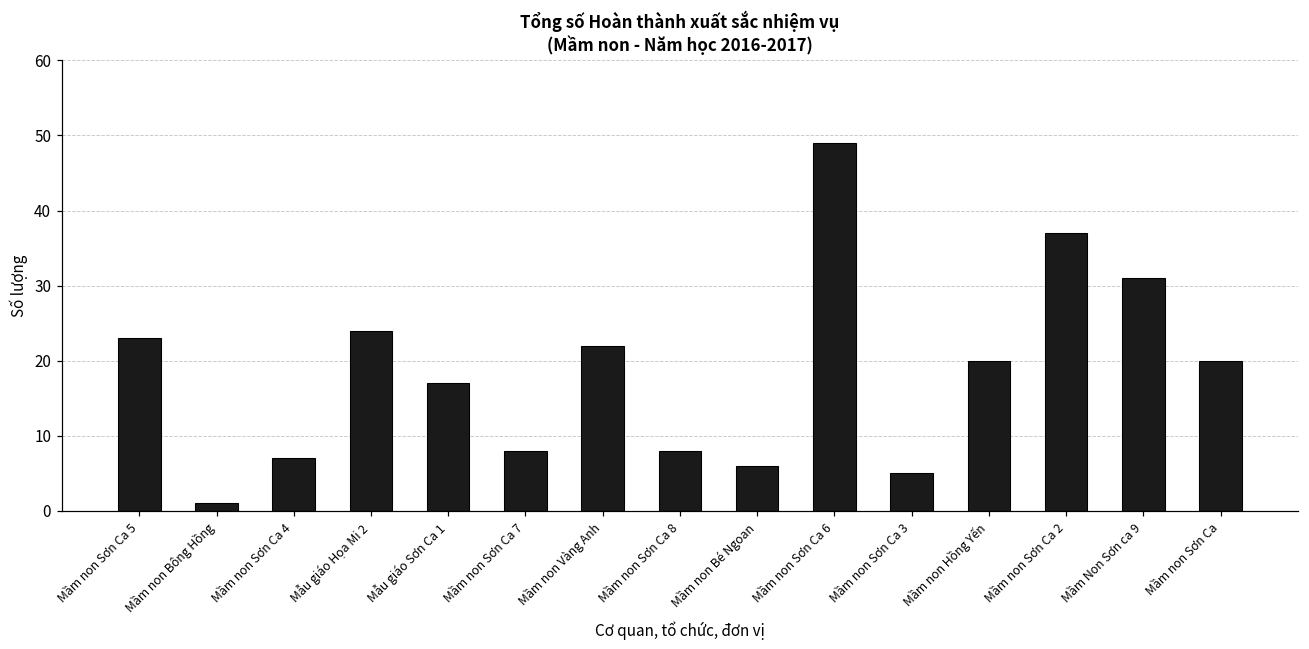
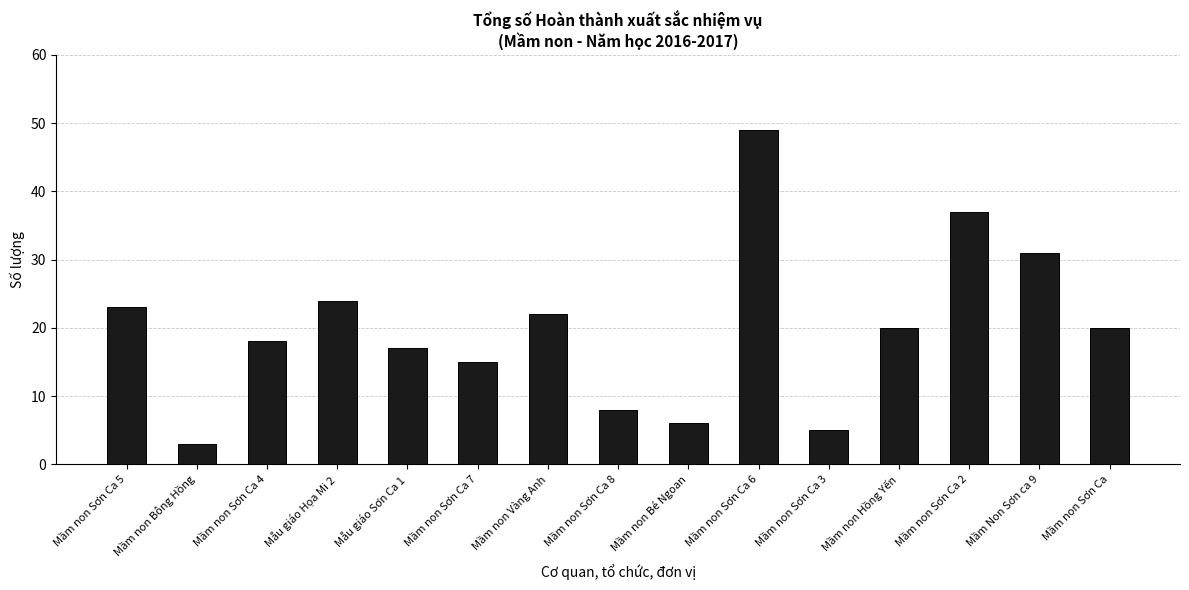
Mầm non Bông Hồng: 1 -> 3
Mầm non Sơn Ca 4: 7 -> 18
Mầm non Sơn Ca 7: 8 -> 15
